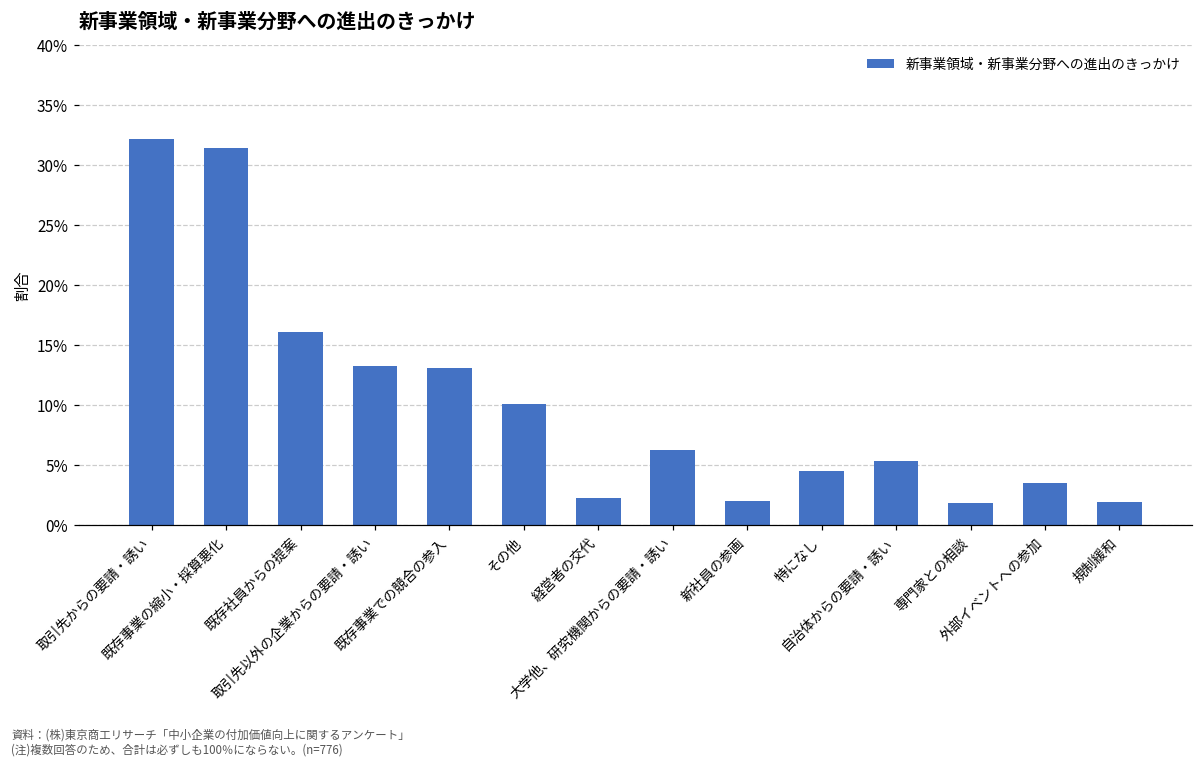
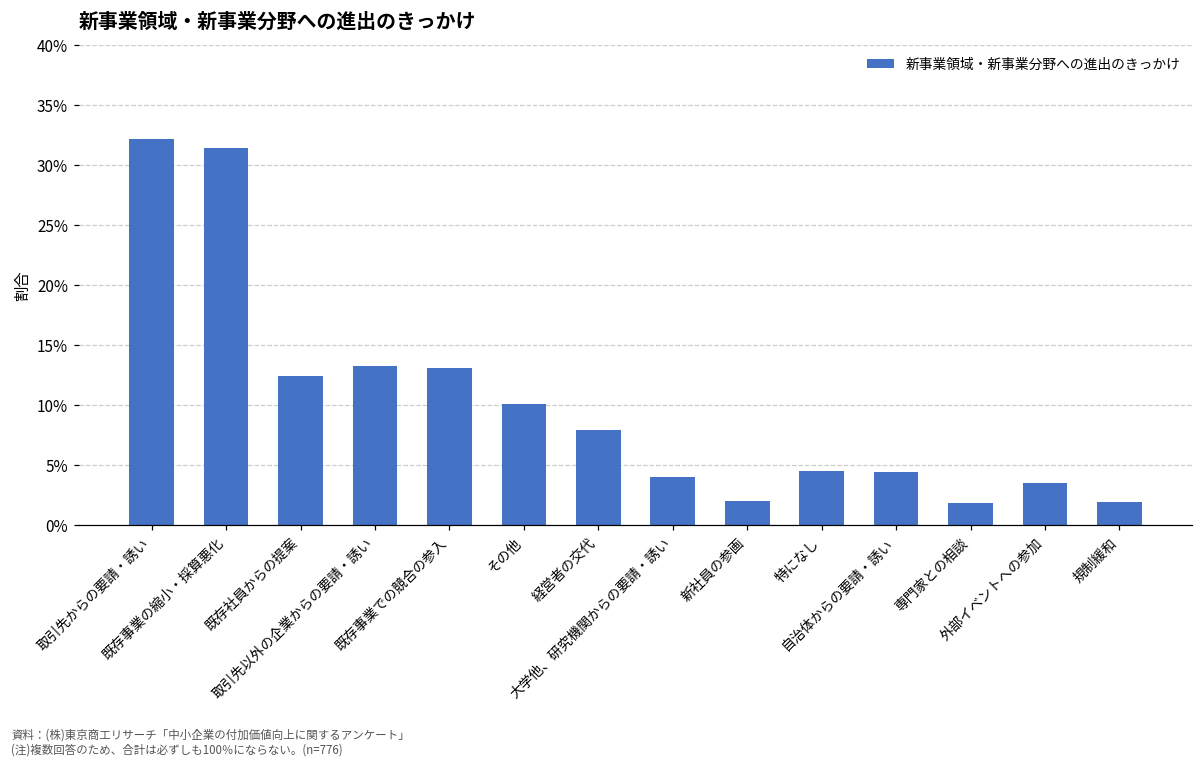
既存社員からの提案: 16.1% -> 12.4%
経営者の交代: 2.2% -> 7.9%
大学他、研究機関からの要請・誘い: 6.2% -> 4.0%
自治体からの要請・誘い: 5.3% -> 4.4%
